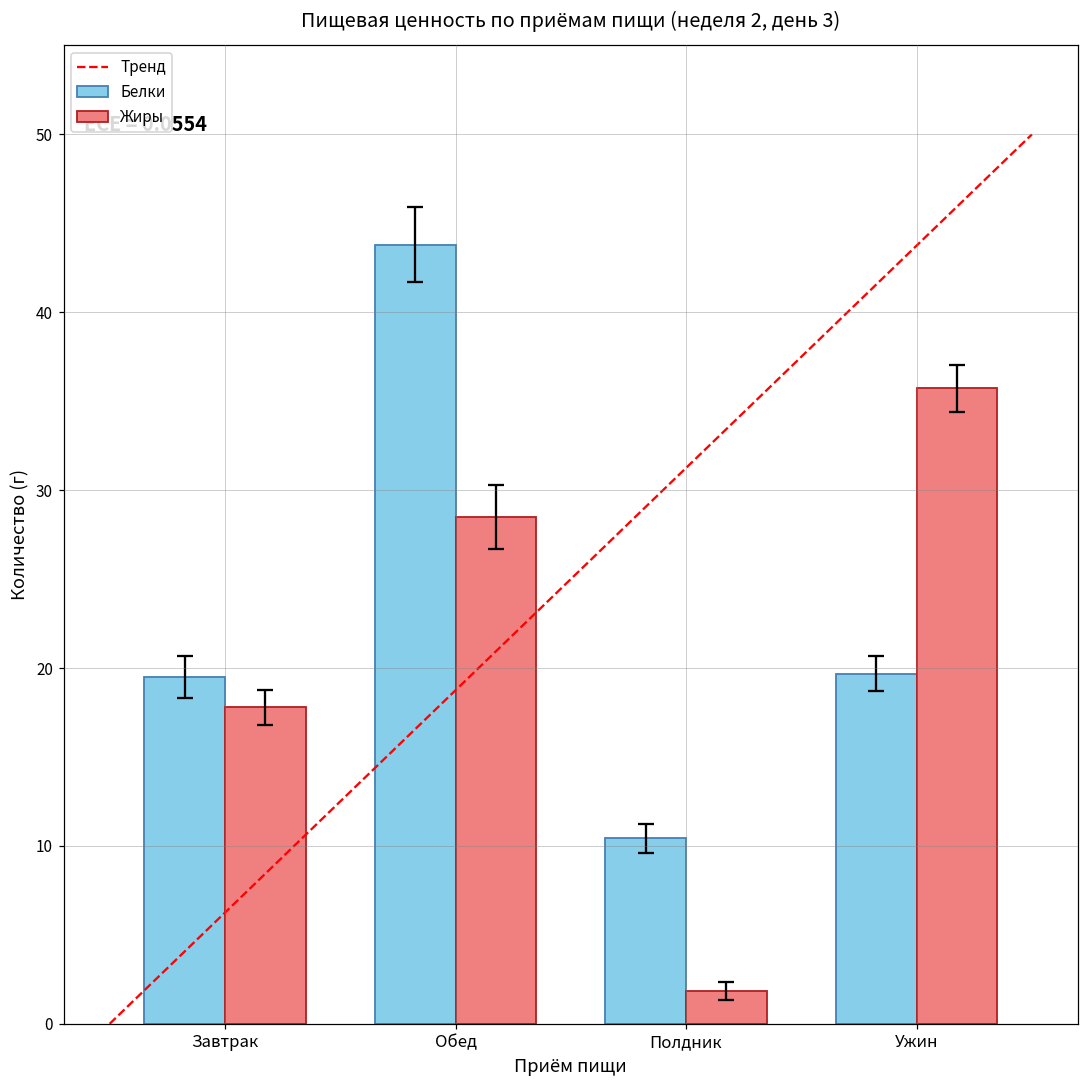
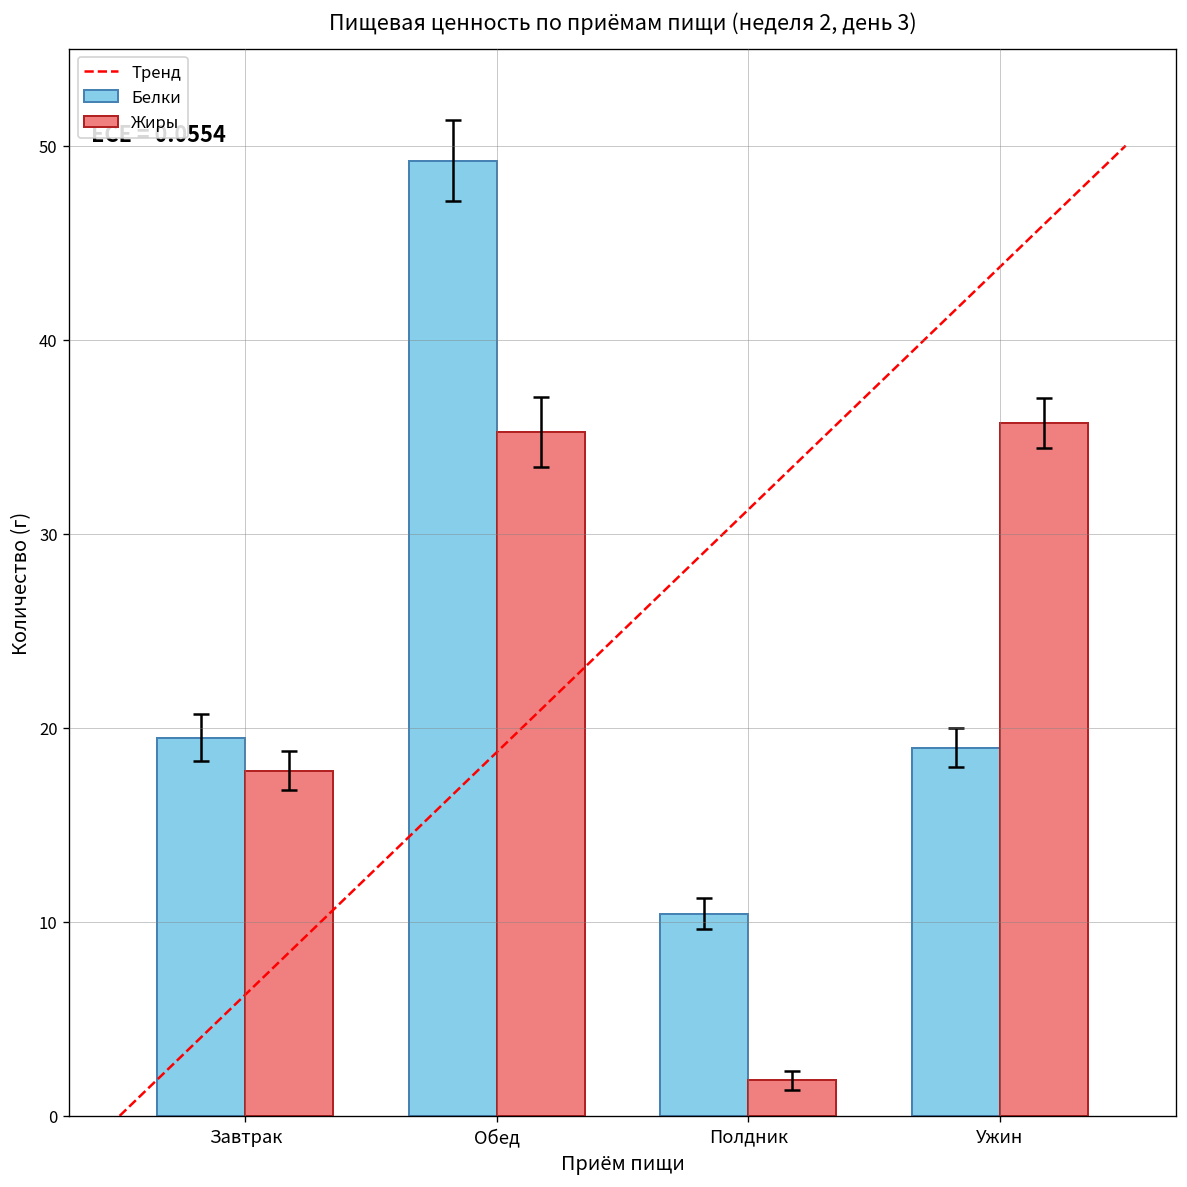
Белки, Обед: 43.8 -> 49.2
Жиры, Обед: 28.5 -> 35.2
Белки, Ужин: 19.7 -> 19.0
